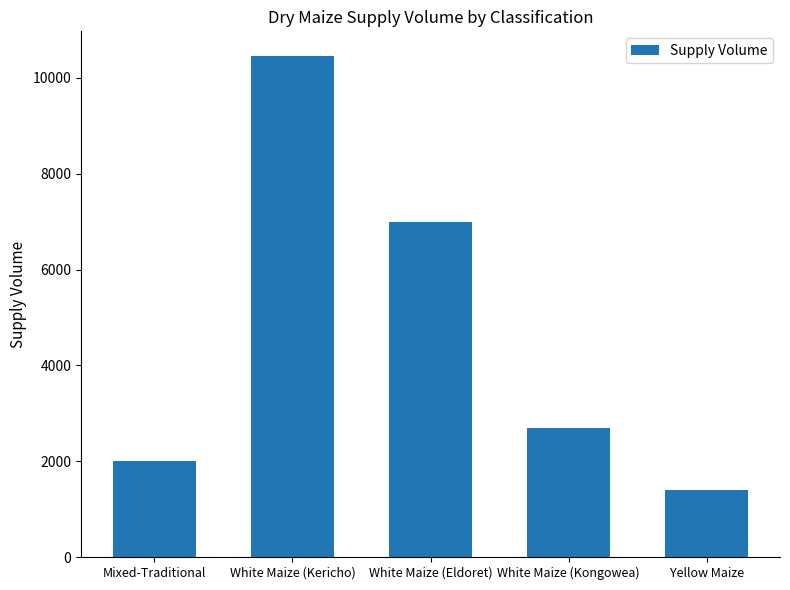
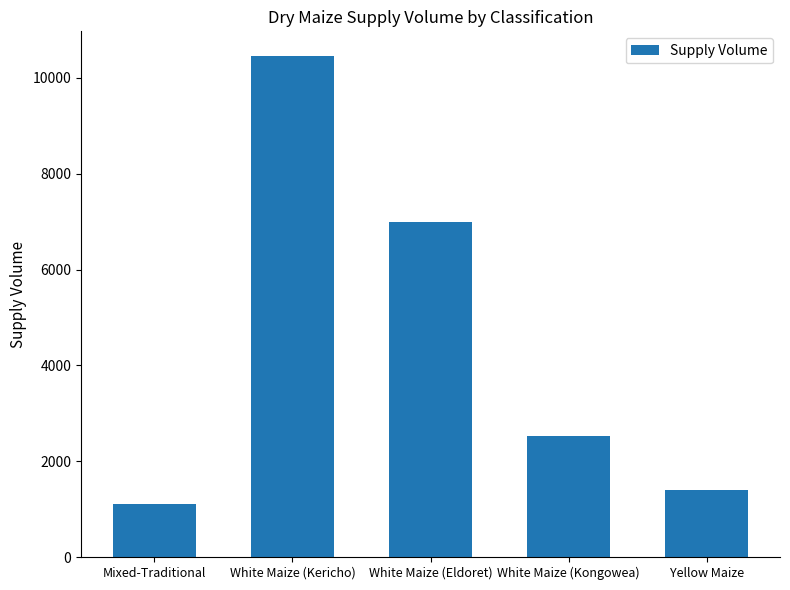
Mixed-Traditional: 2000 -> 1100
White Maize (Kongowea): 2700 -> 2500
